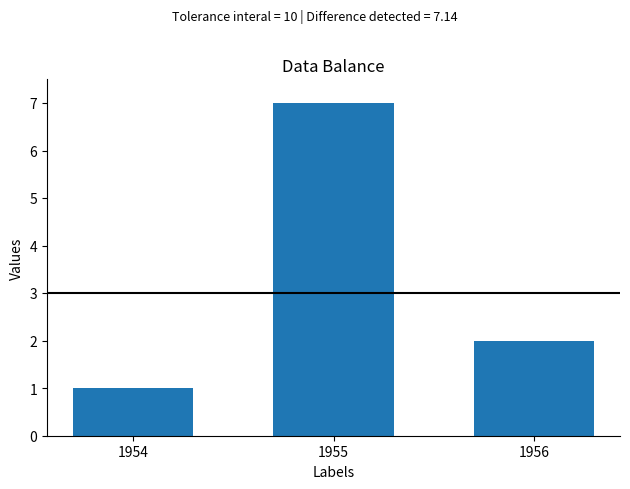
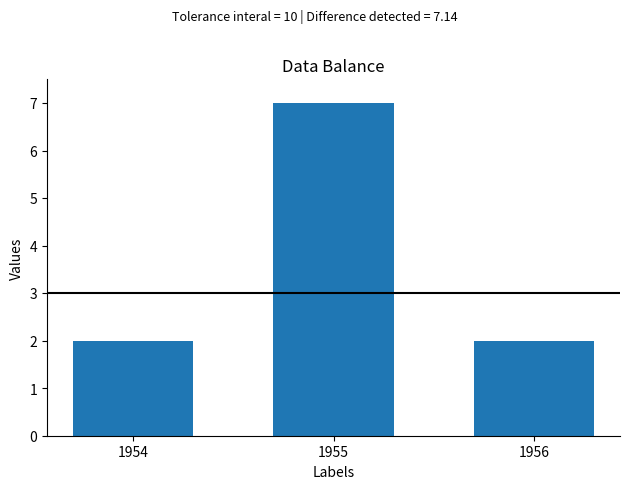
1954: 1 -> 2
